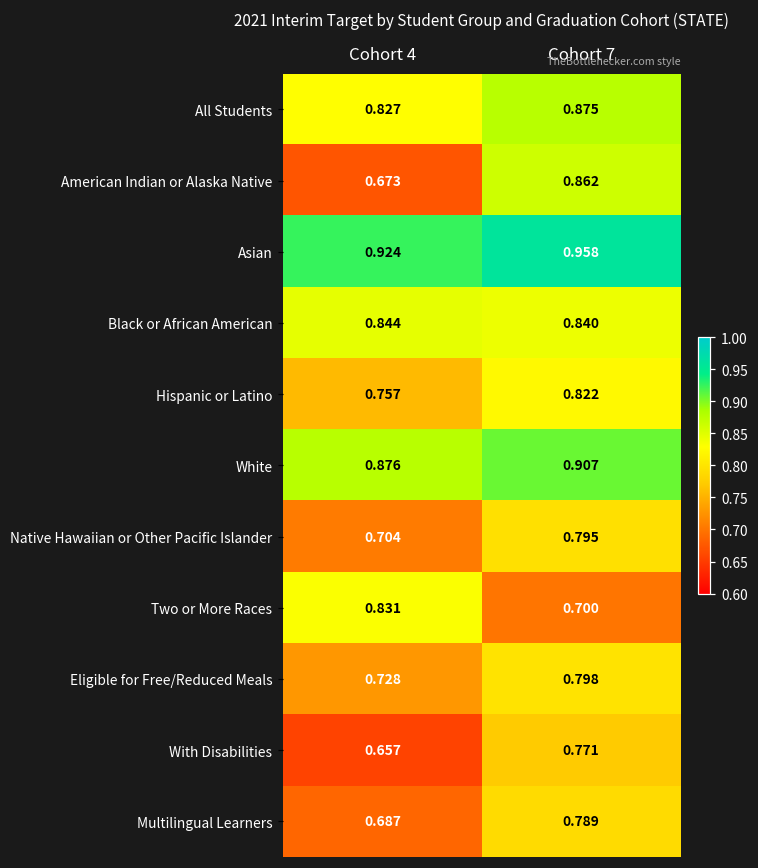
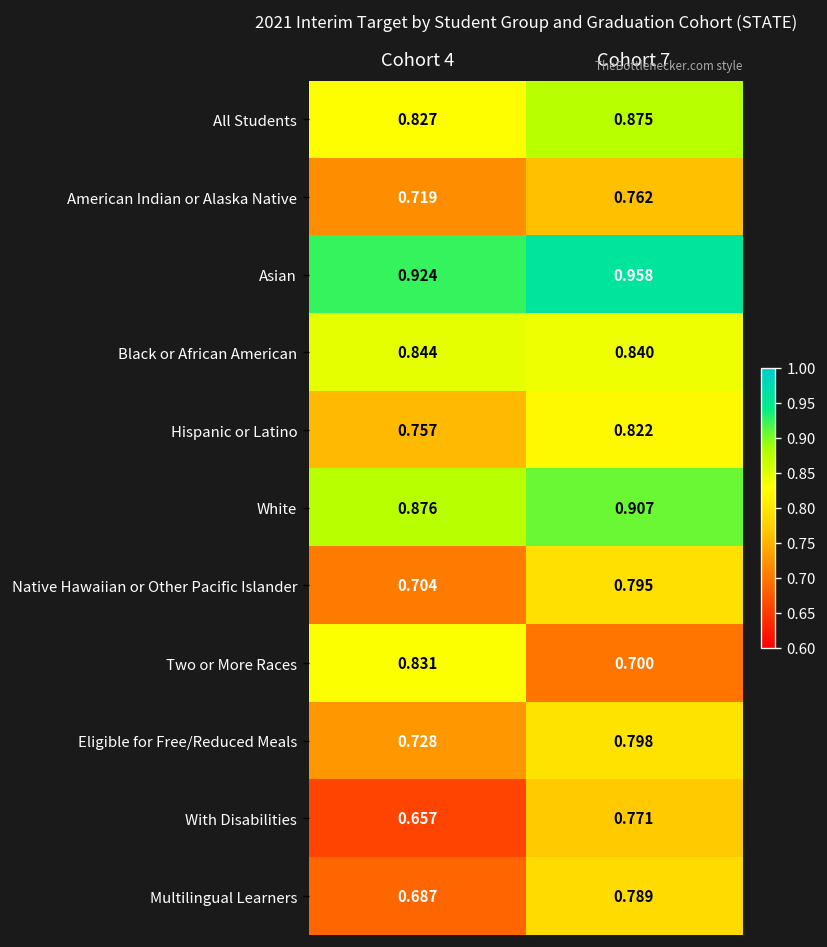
American Indian or Alaska Native, Cohort 4: 0.673 -> 0.719
American Indian or Alaska Native, Cohort 7: 0.862 -> 0.762
